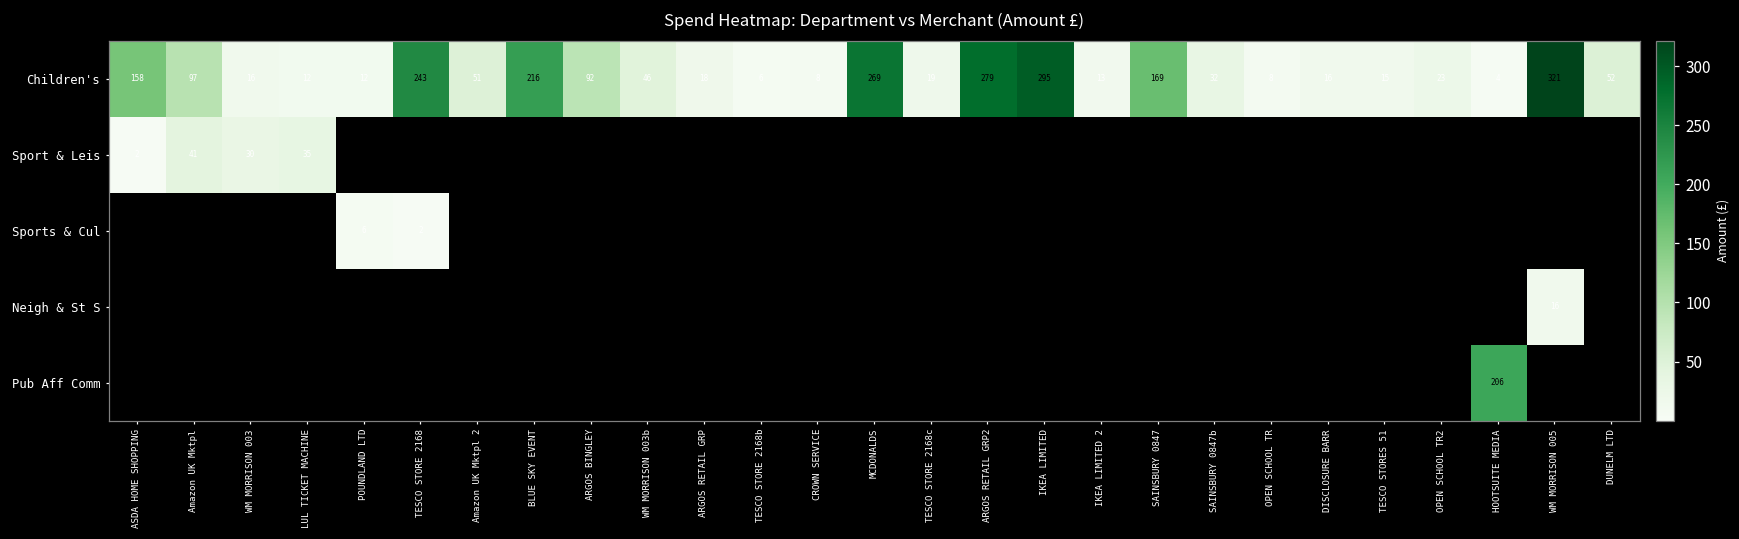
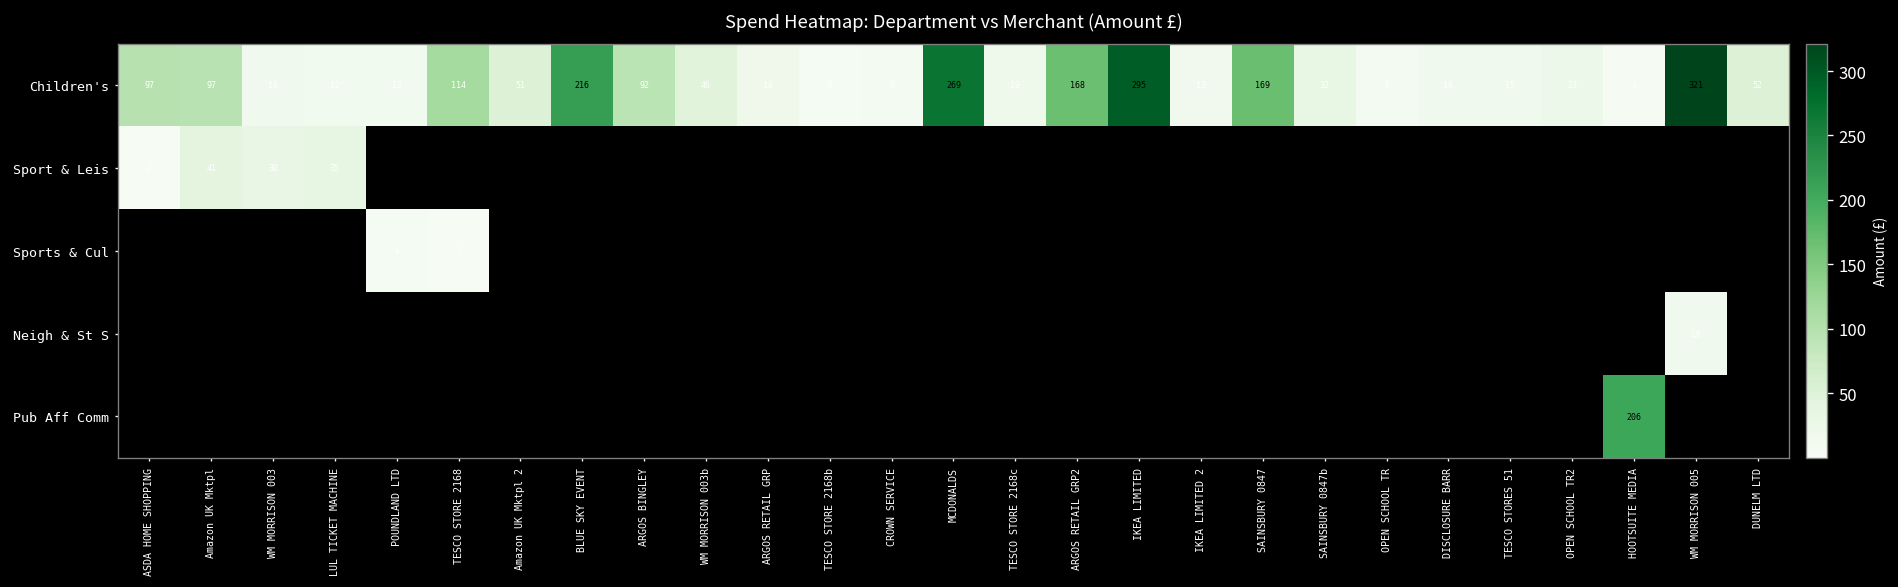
Children's, ASDA HOME SHOPPING: 158 -> 97
Children's, TESCO STORE 2168: 243 -> 114
Children's, ARGOS RETAIL GRP2: 279 -> 168
